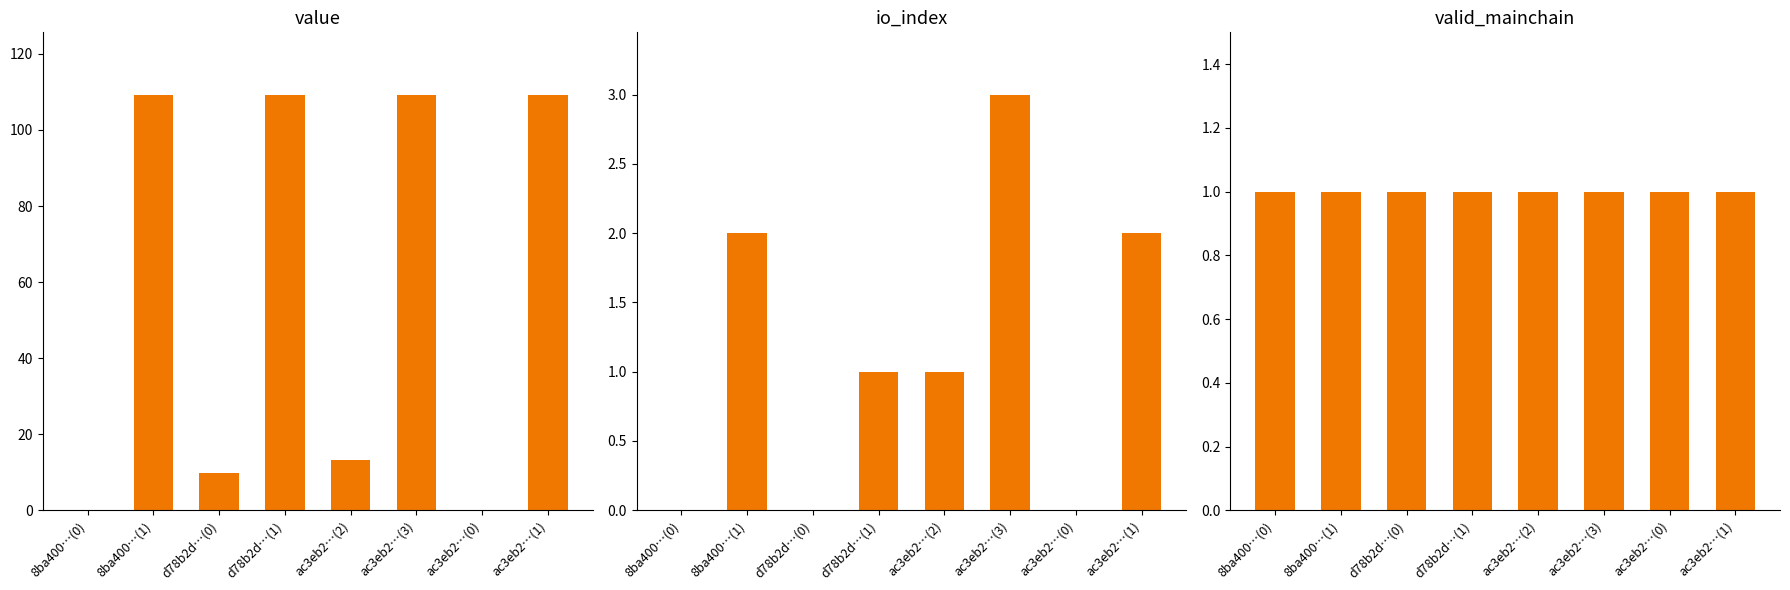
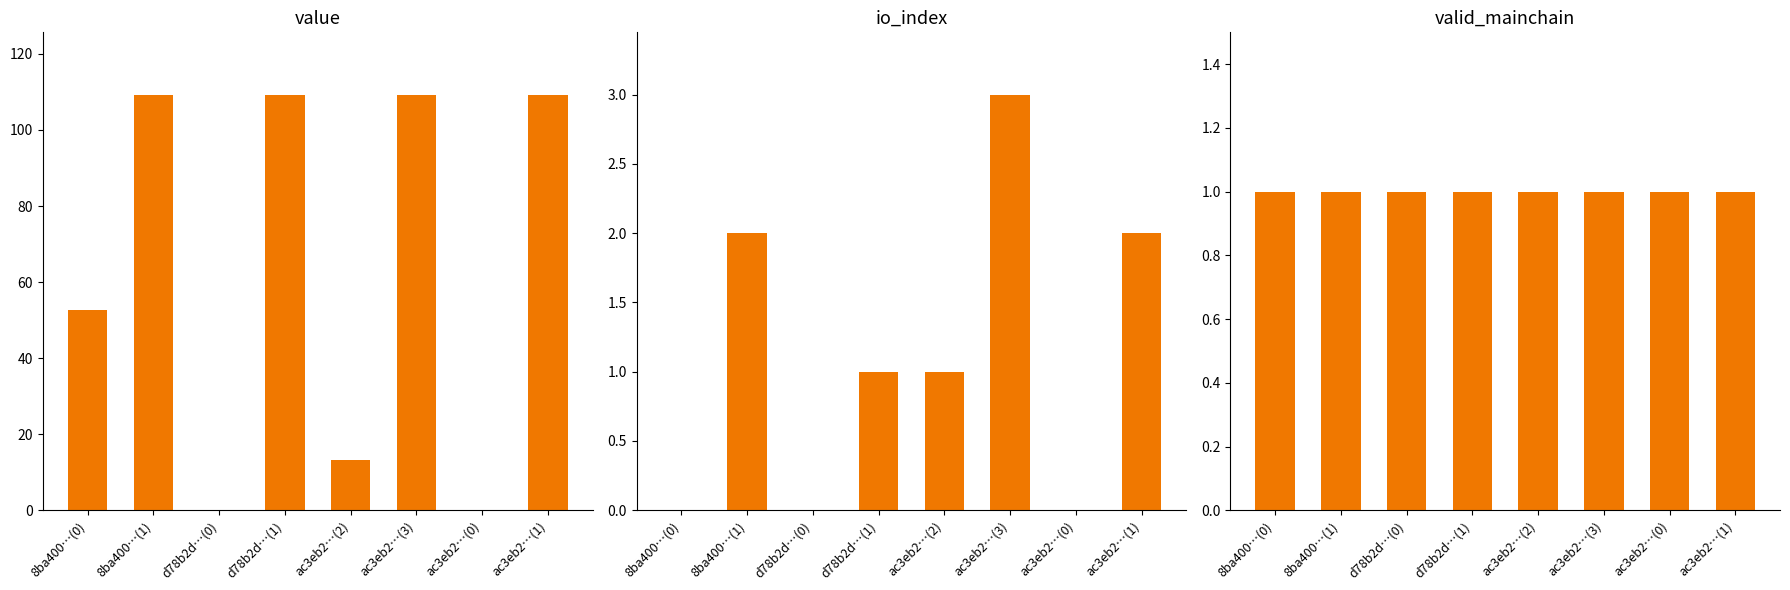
value, 8ba400…(0): 0 -> 53
value, d78b2d…(0): 10 -> 0
